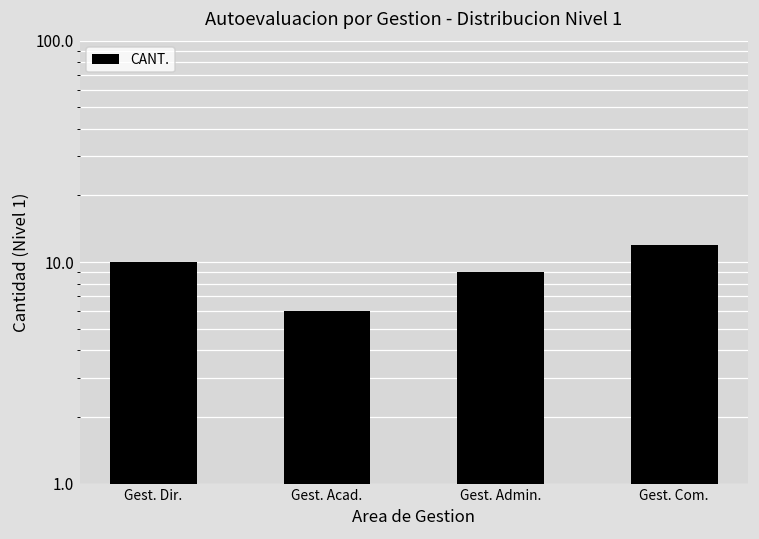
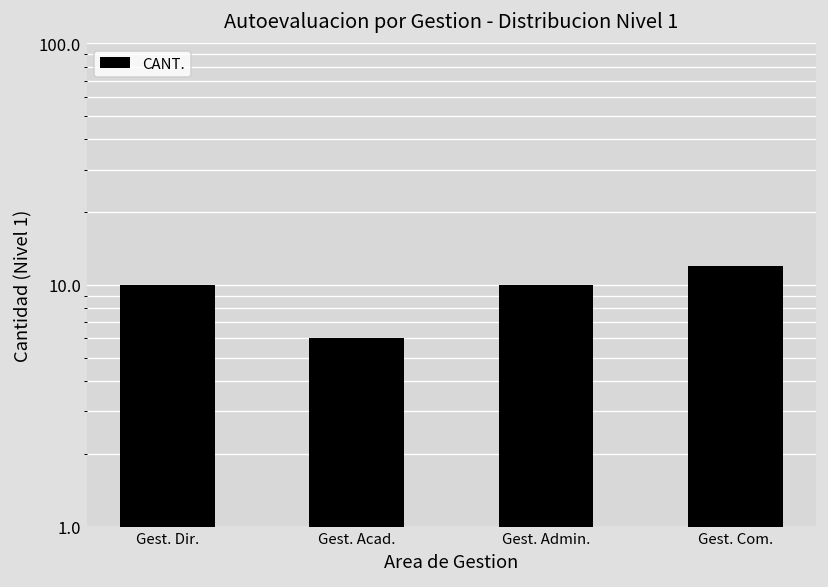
Gest. Admin.: 9 -> 10
